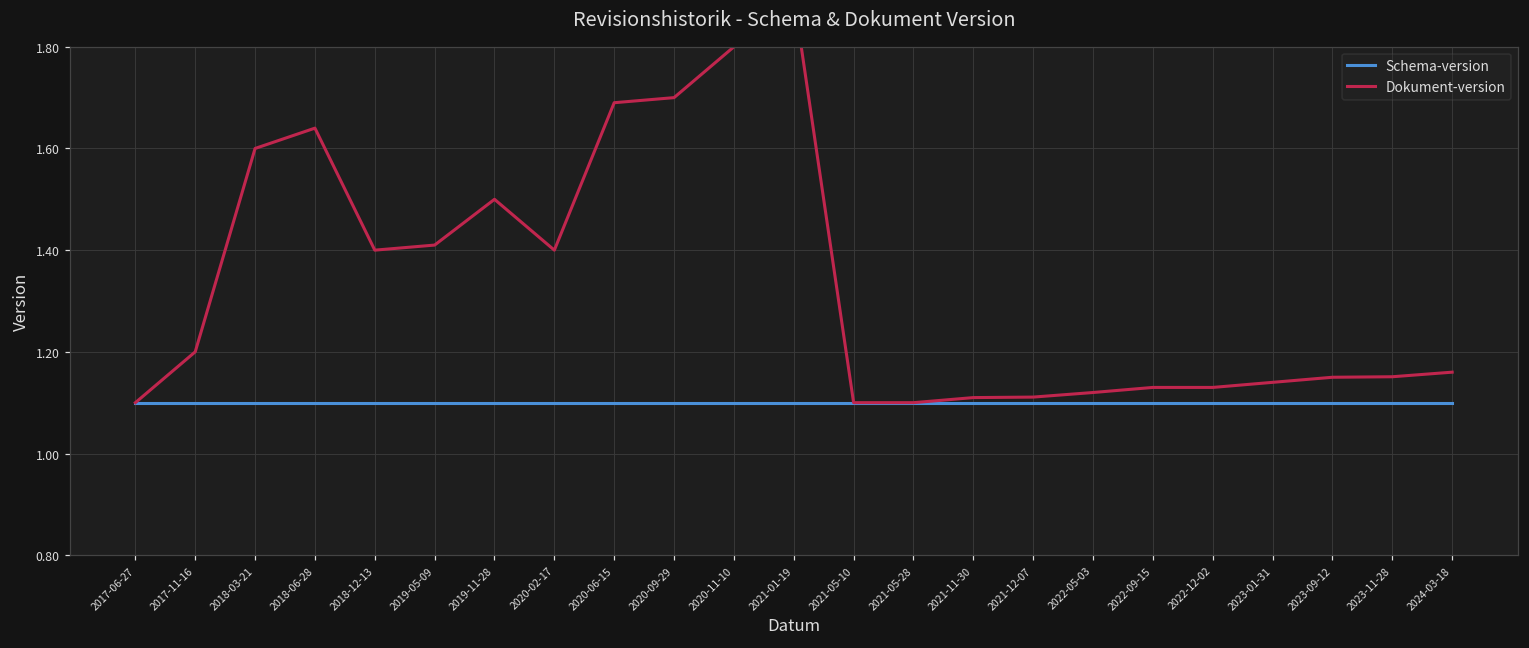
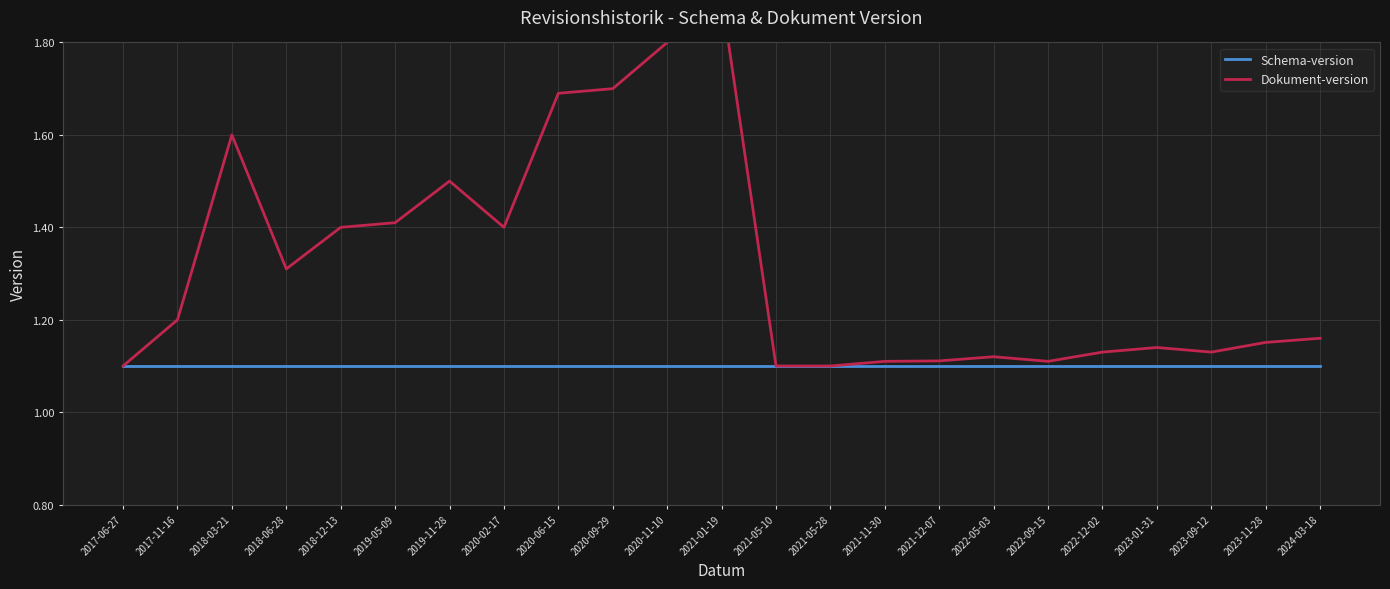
Dokument-version, 2018-06-28: 1.64 -> 1.31
Dokument-version, 2022-09-15: 1.13 -> 1.11
Dokument-version, 2023-09-12: 1.15 -> 1.13
